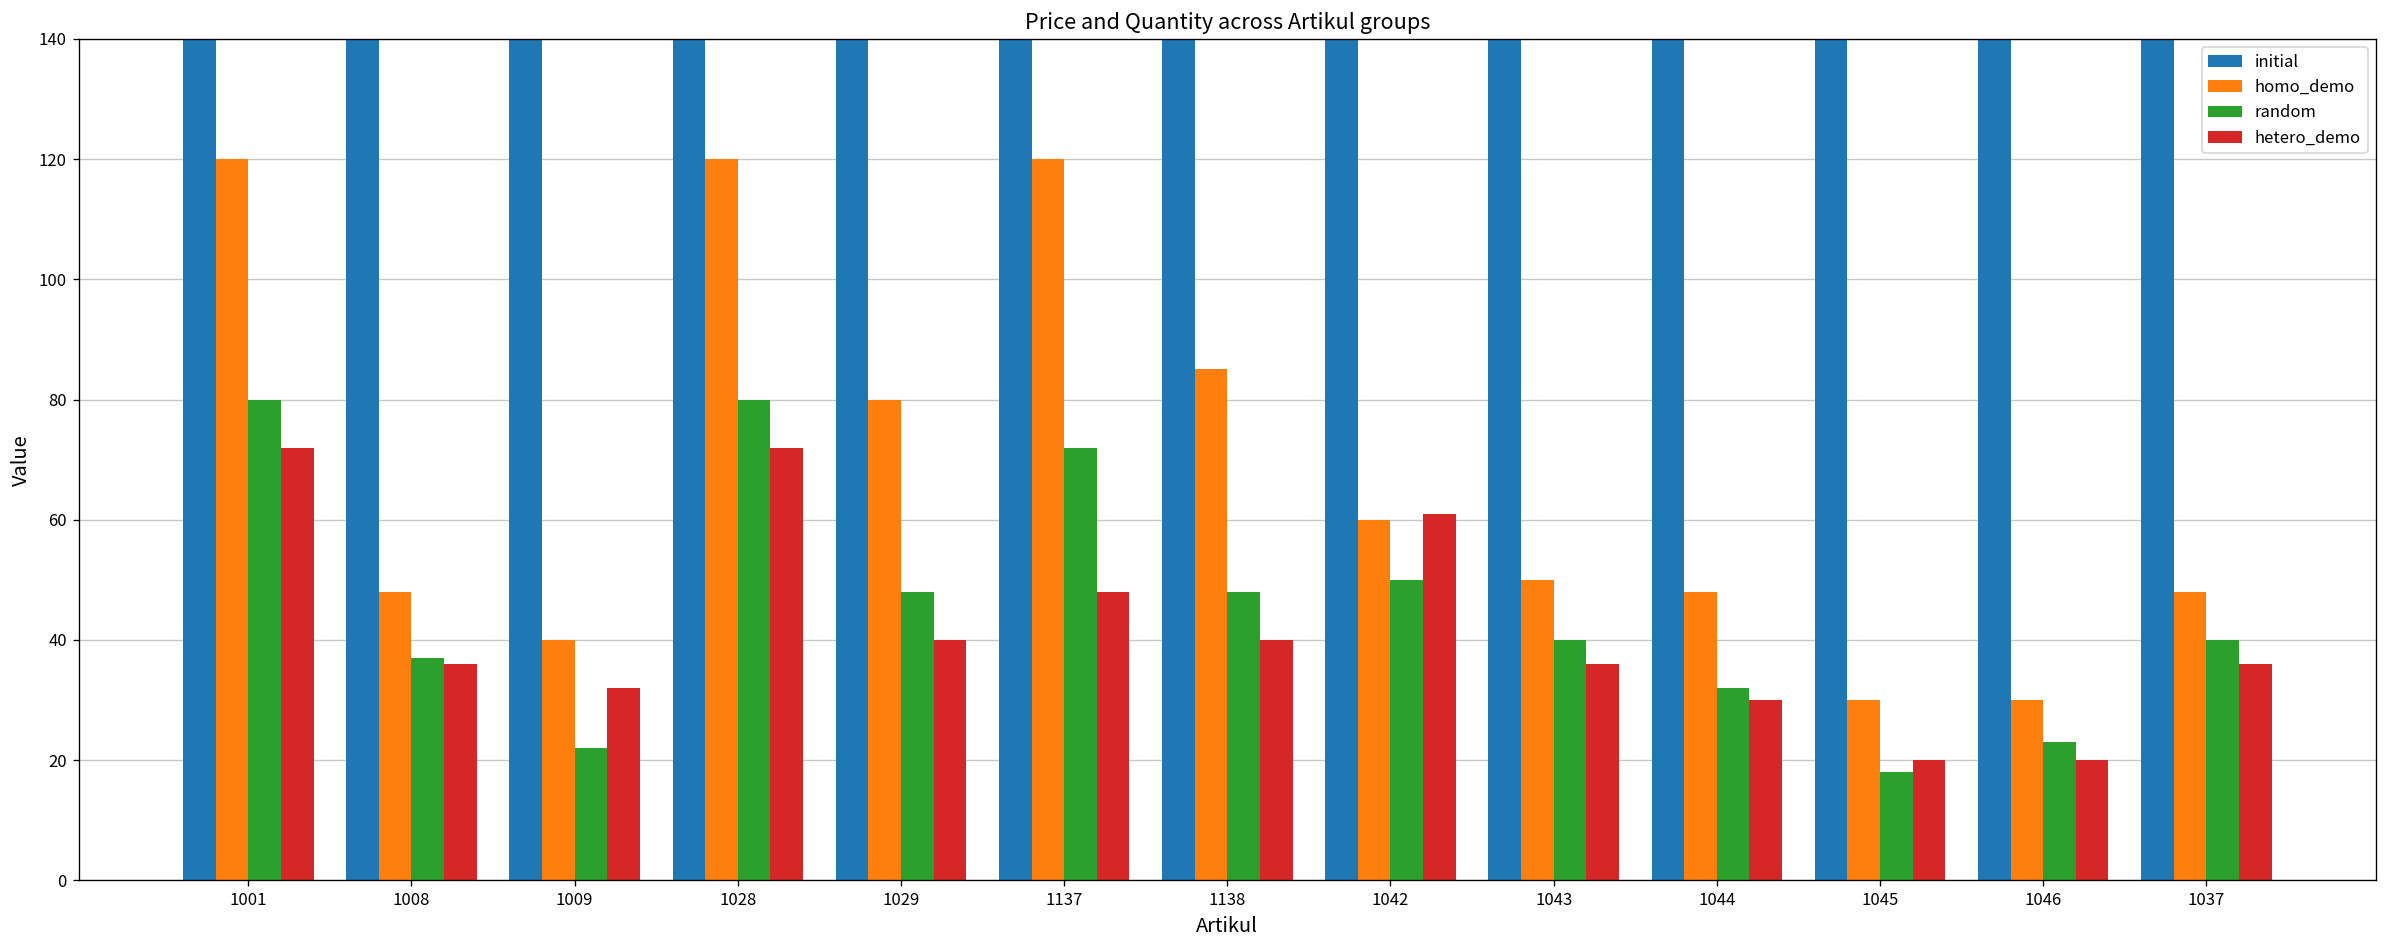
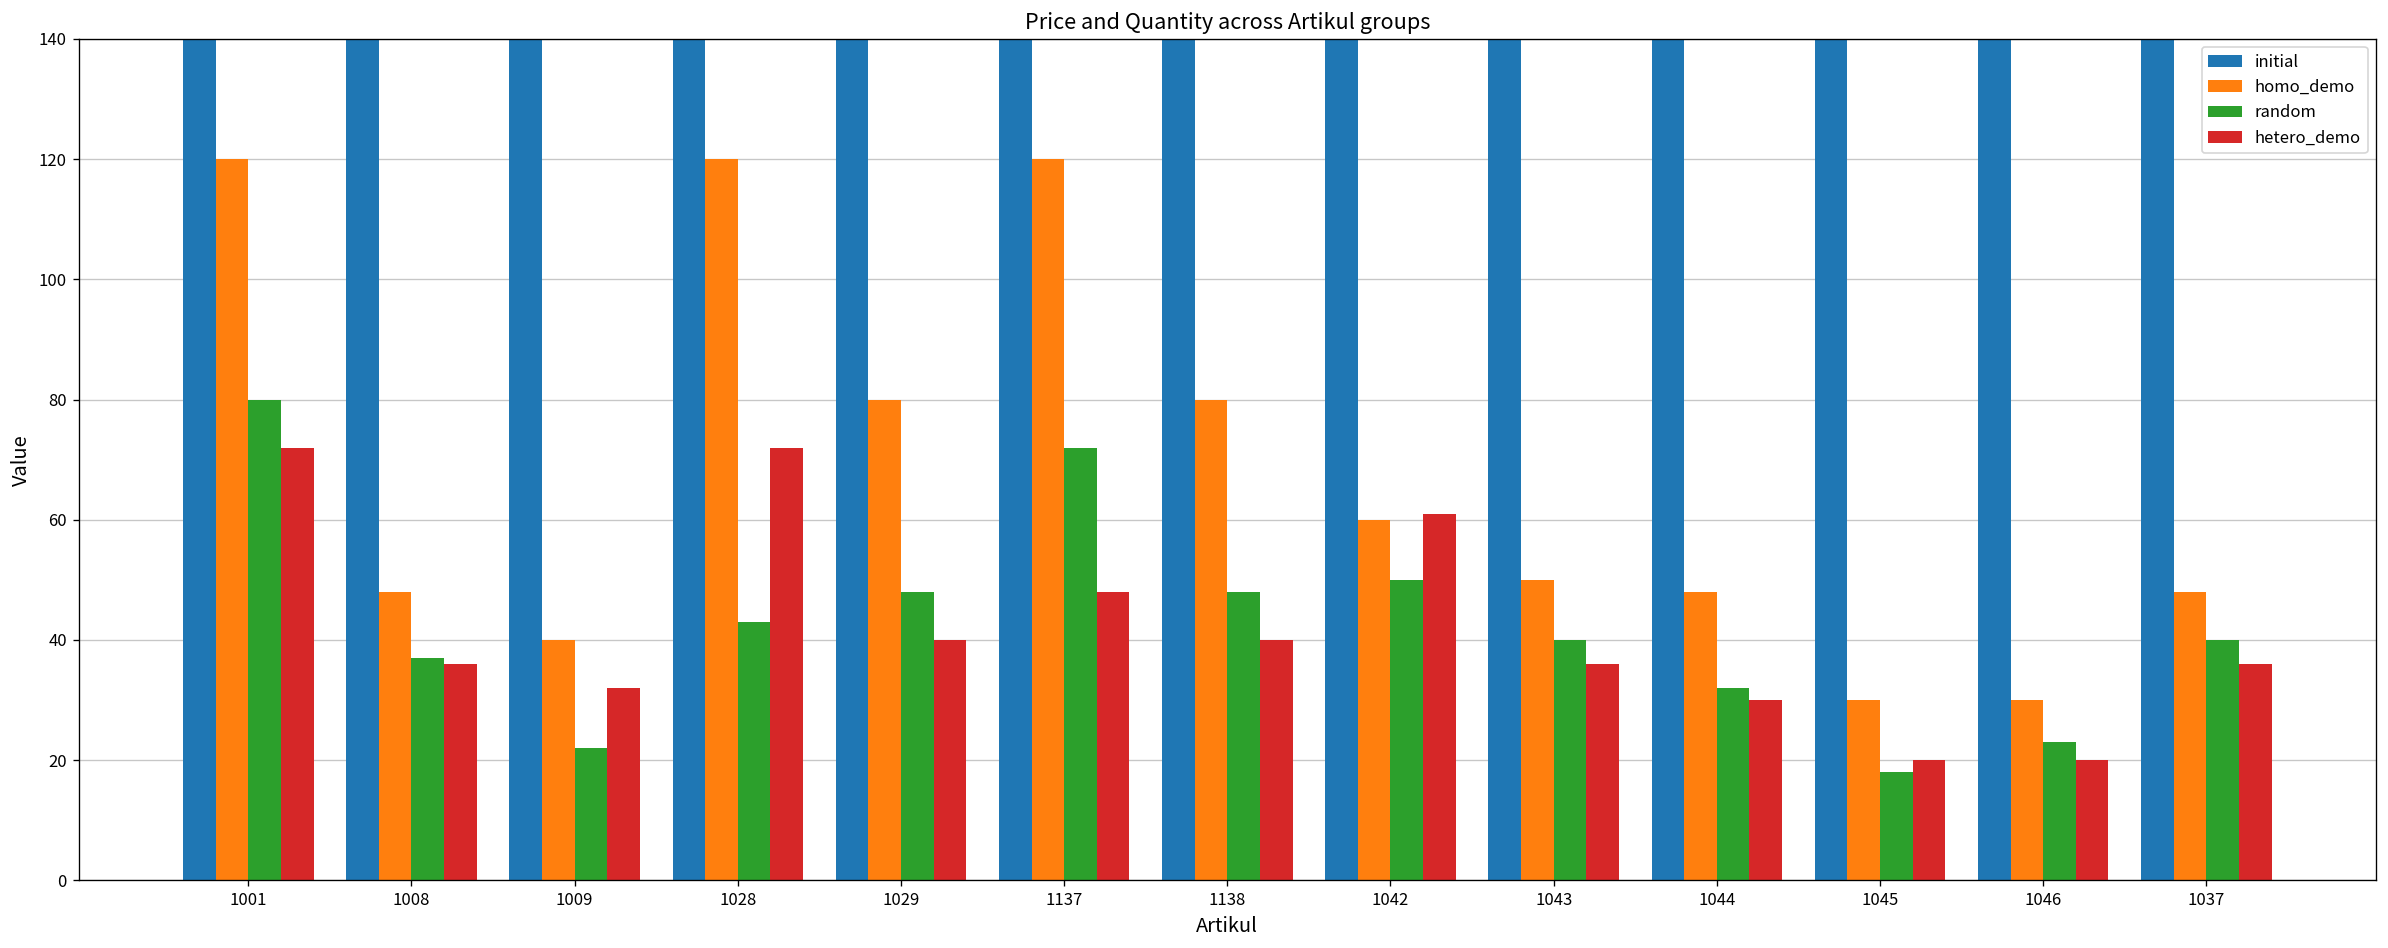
random, 1028: 80 -> 43
homo_demo, 1138: 85 -> 80
